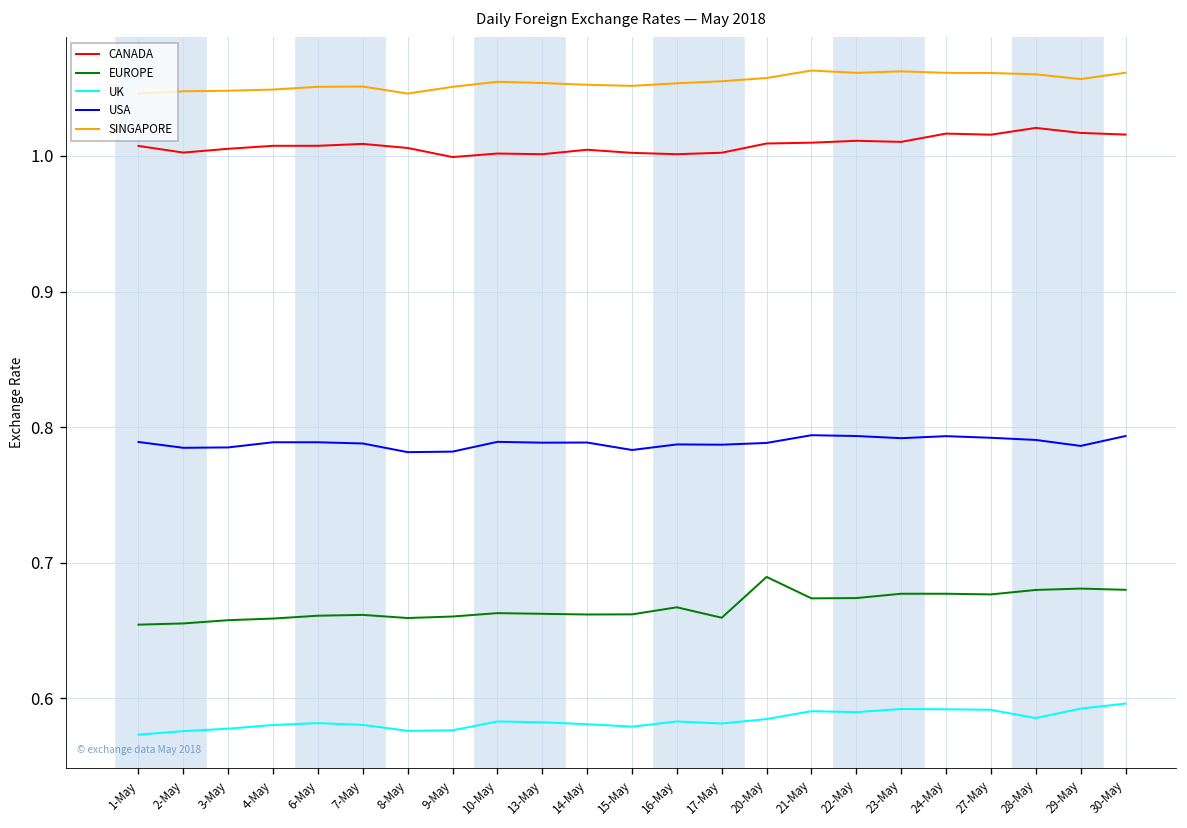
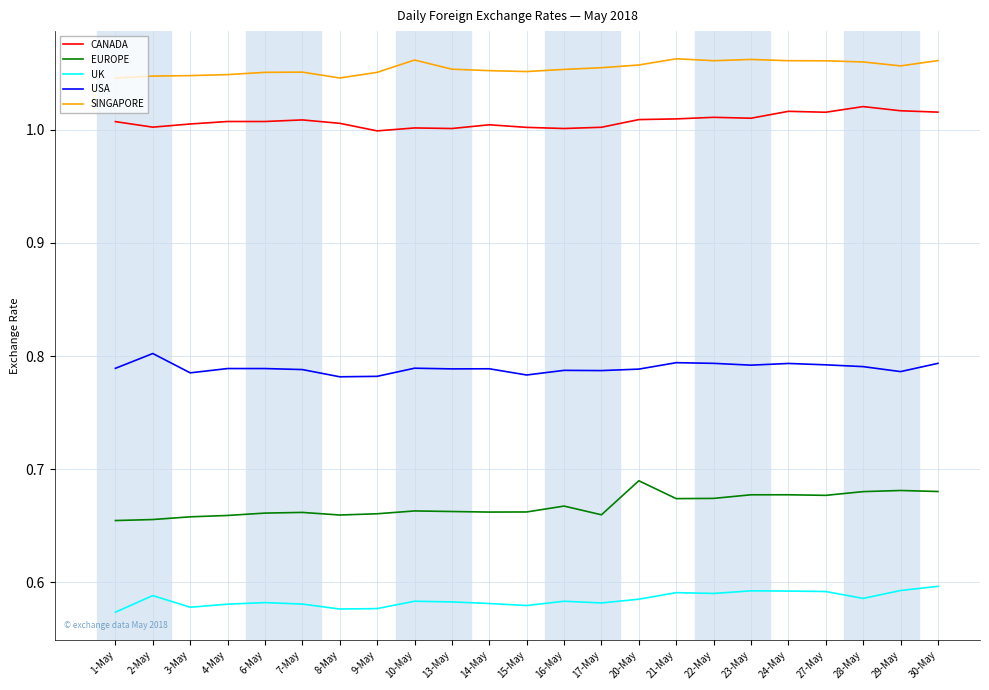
UK, 2-May: 0.576 -> 0.588
USA, 2-May: 0.785 -> 0.802
SINGAPORE, 10-May: 1.055 -> 1.062
